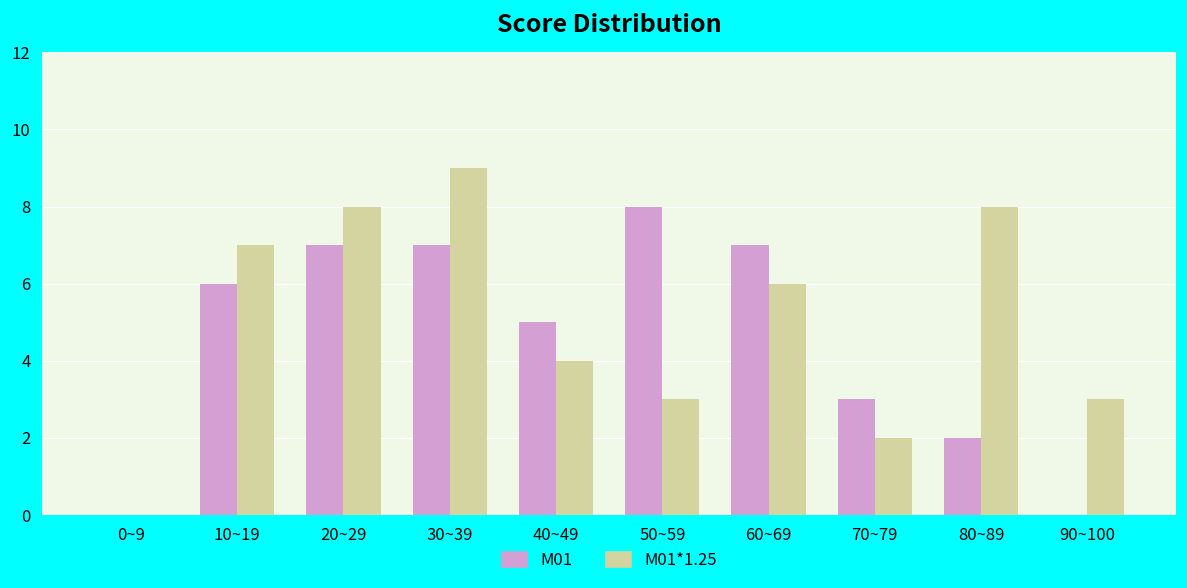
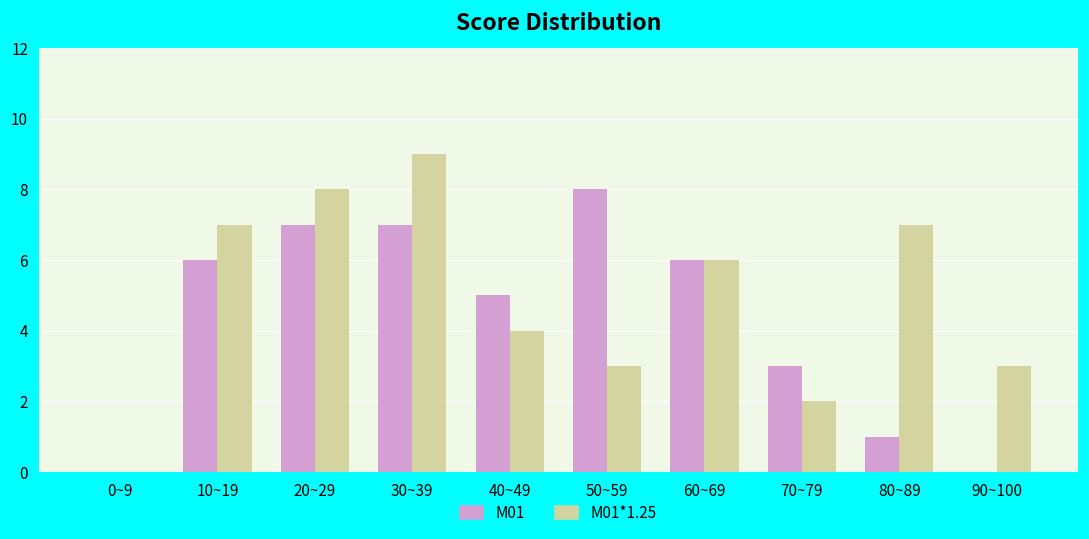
M01, 60~69: 7 -> 6
M01, 80~89: 2 -> 1
M01*1.25, 80~89: 8 -> 7
